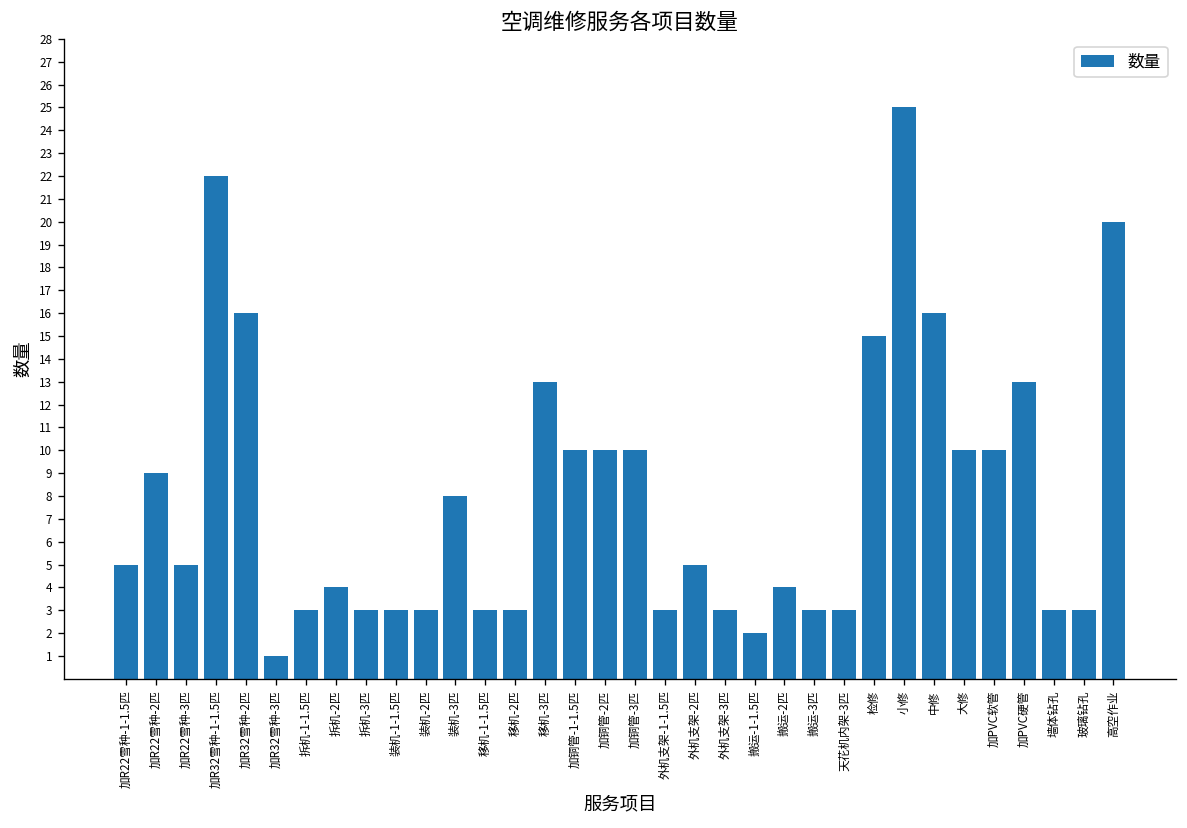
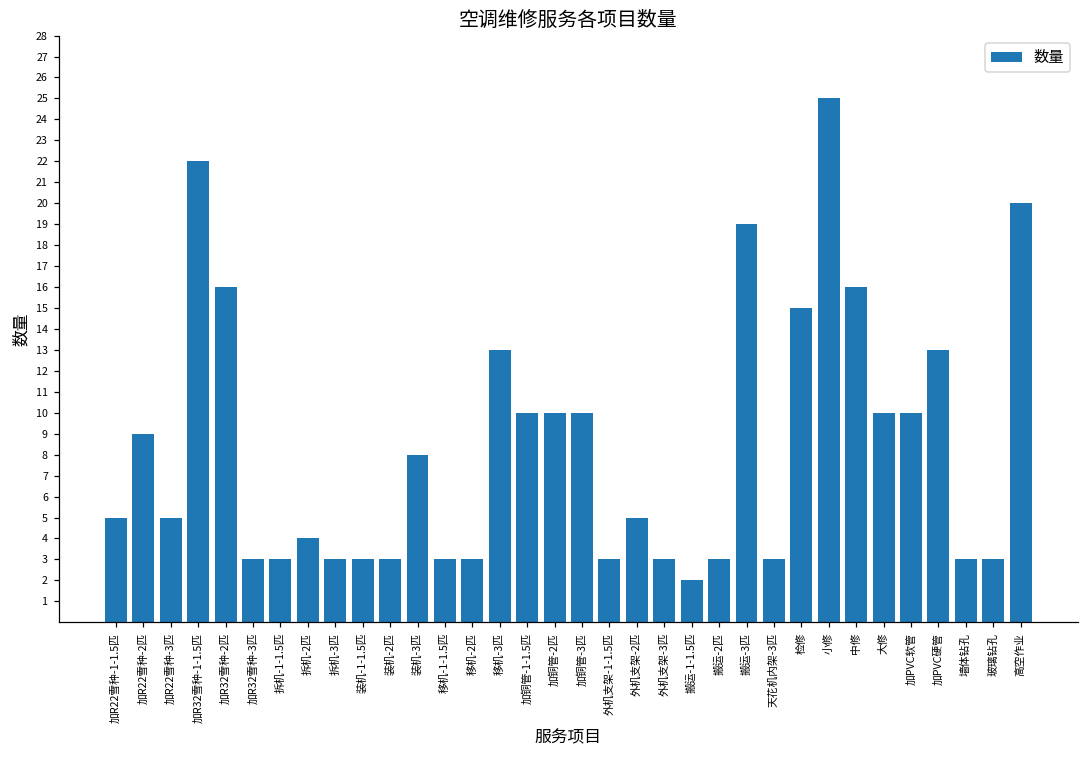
加R32雪种-3匹: 1 -> 3
搬运-2匹: 4 -> 3
搬运-3匹: 3 -> 19
